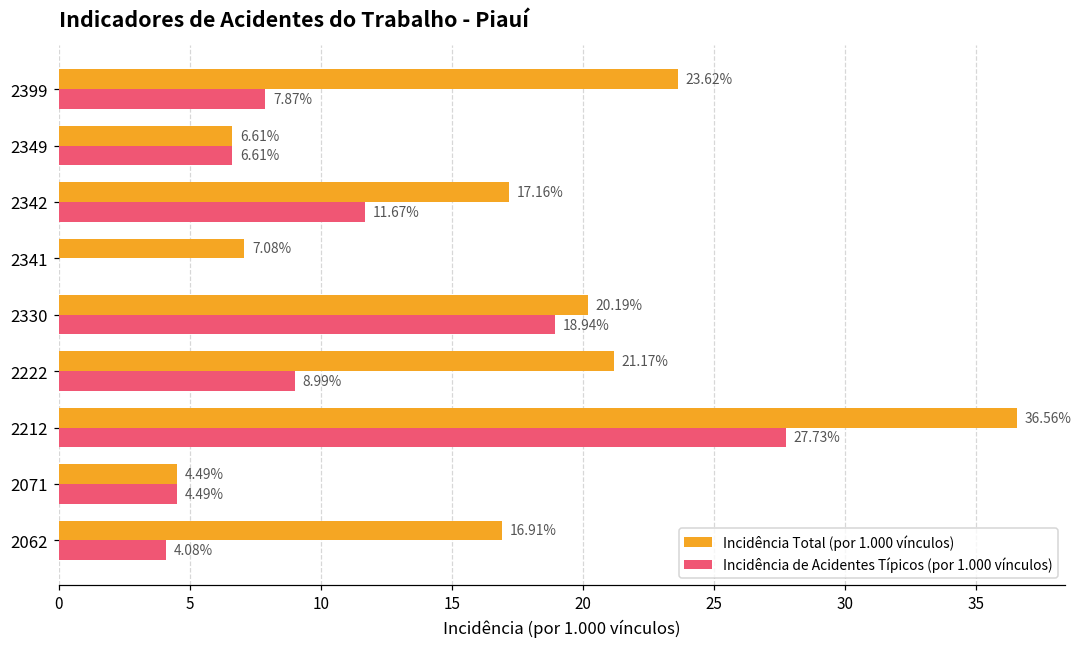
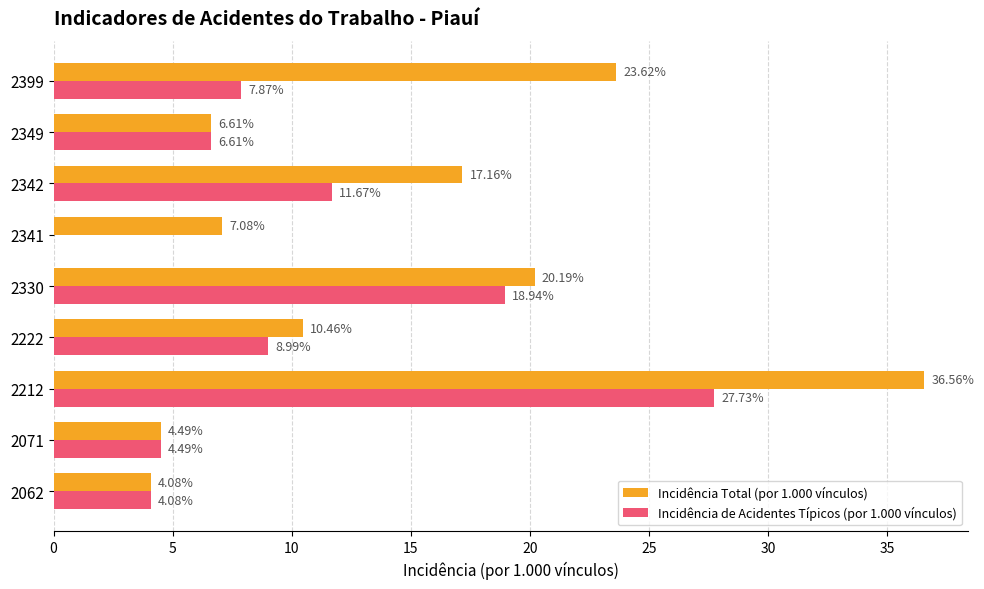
Incidência Total (por 1.000 vínculos), 2222: 21.17% -> 10.46%
Incidência Total (por 1.000 vínculos), 2062: 16.91% -> 4.08%
